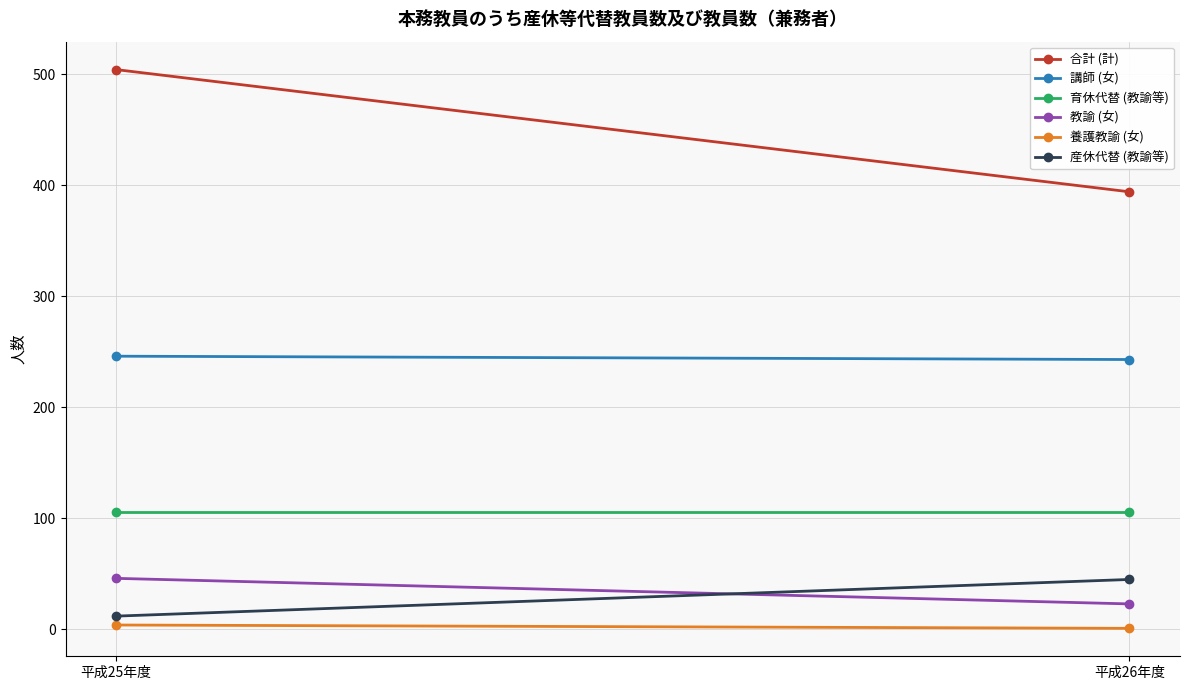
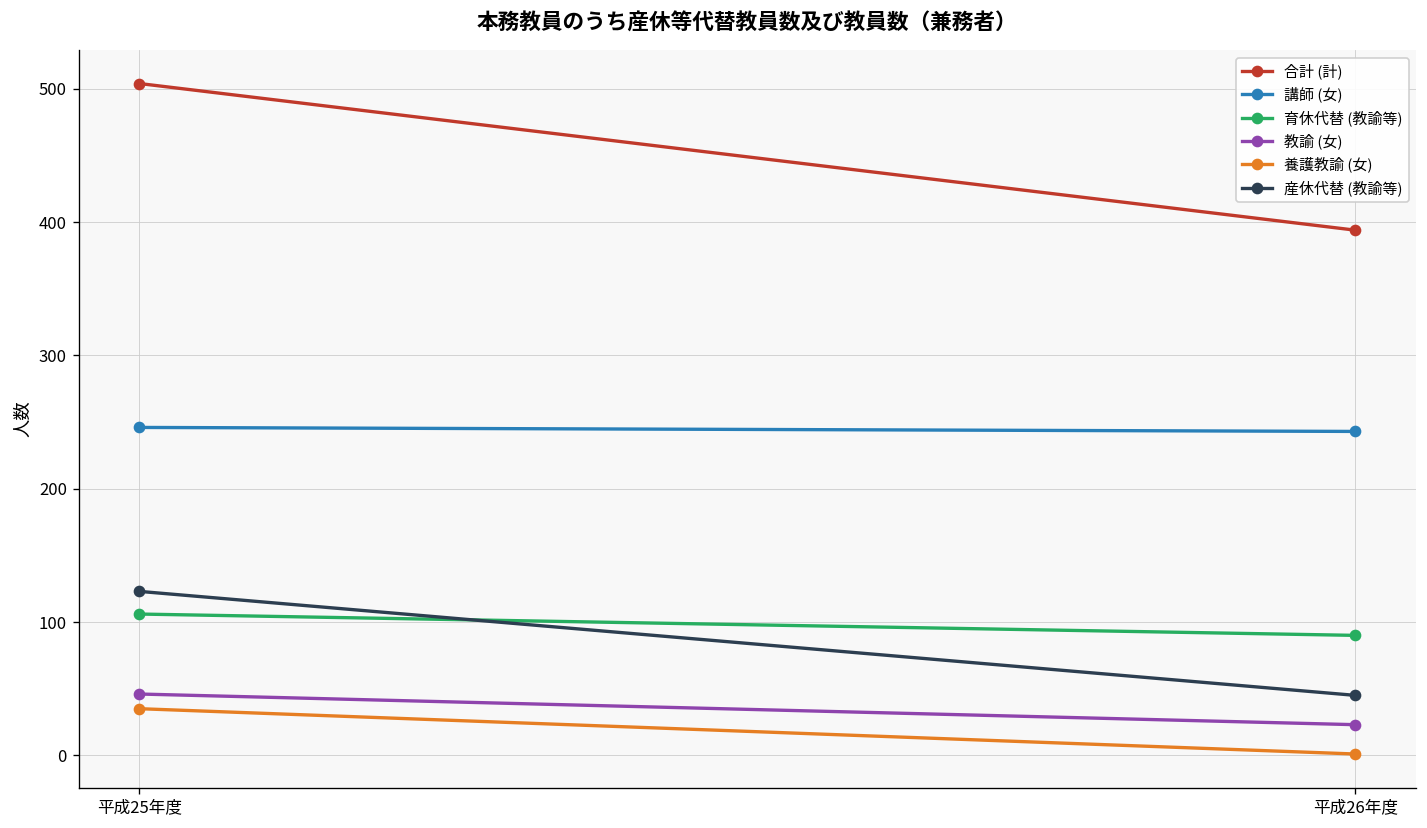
養護教諭 (女), 平成25年度: 4 -> 35
産休代替 (教諭等), 平成25年度: 12 -> 123
育休代替 (教諭等), 平成26年度: 106 -> 90
